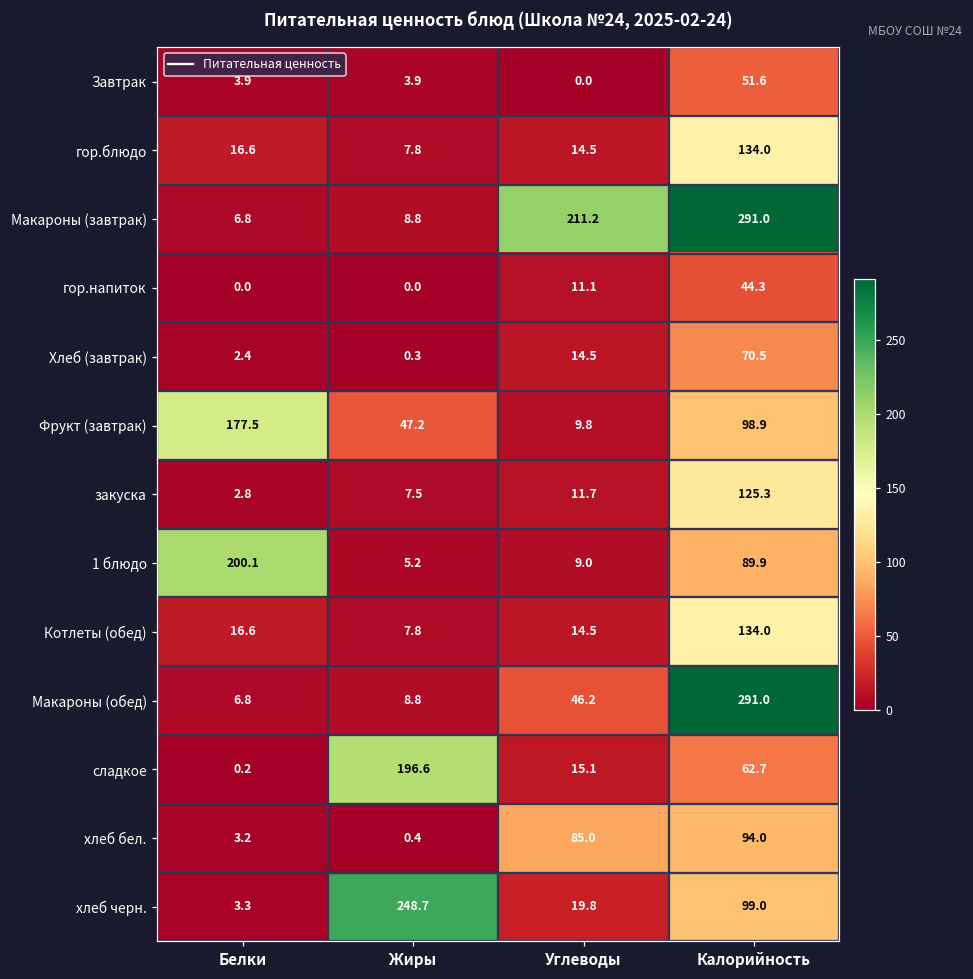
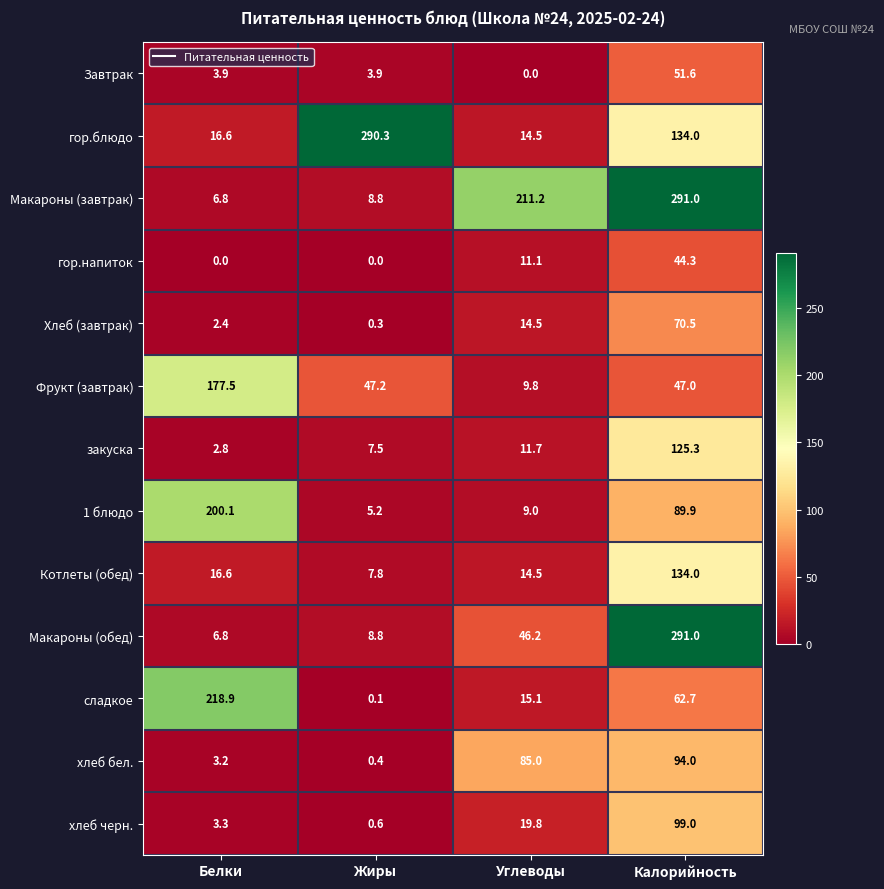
гор.блюдо, Жиры: 7.8 -> 290.3
Фрукт (завтрак), Калорийность: 98.9 -> 47.0
сладкое, Белки: 0.2 -> 218.9
сладкое, Жиры: 196.6 -> 0.1
хлеб черн., Жиры: 248.7 -> 0.6
